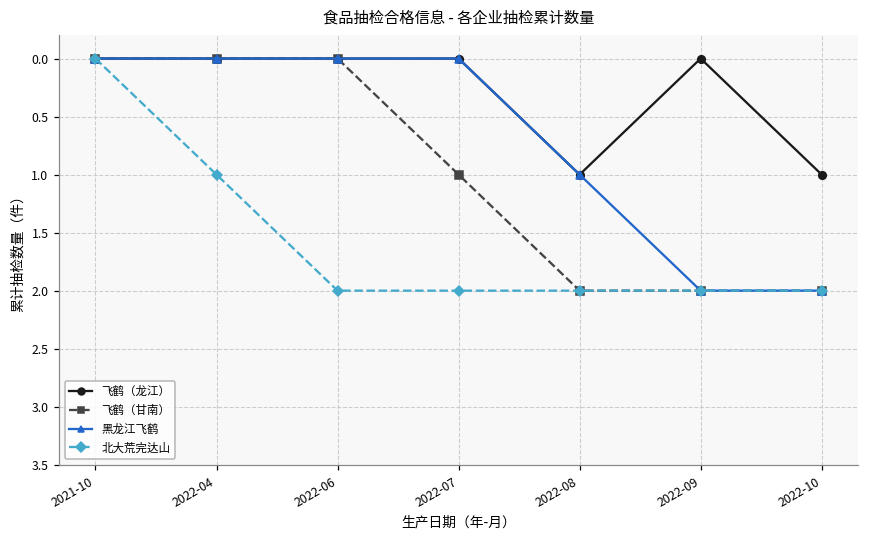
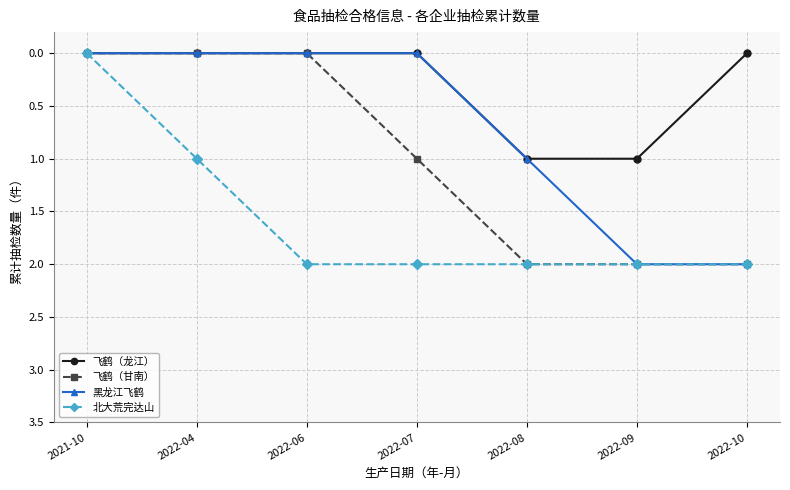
飞鹤（龙江）, 2022-09: 0 -> 1
飞鹤（龙江）, 2022-10: 1 -> 0
